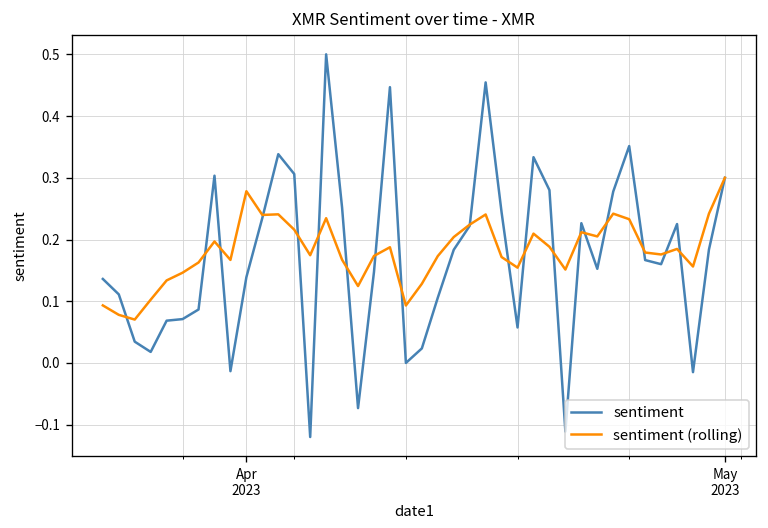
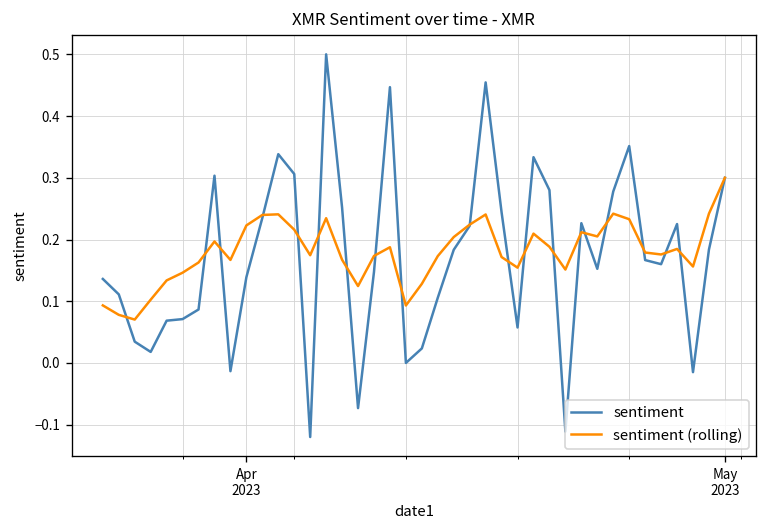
sentiment (rolling), Apr 2023: 0.28 -> 0.22
